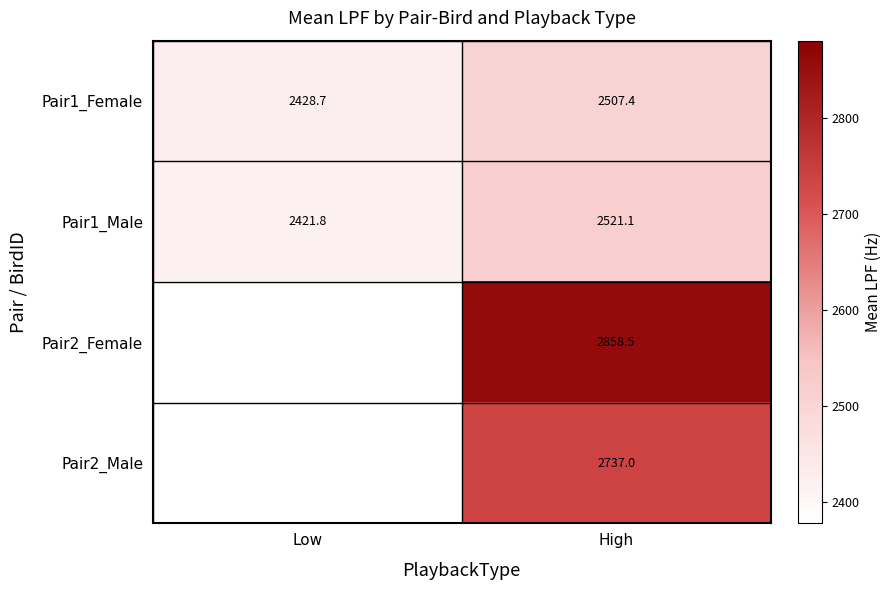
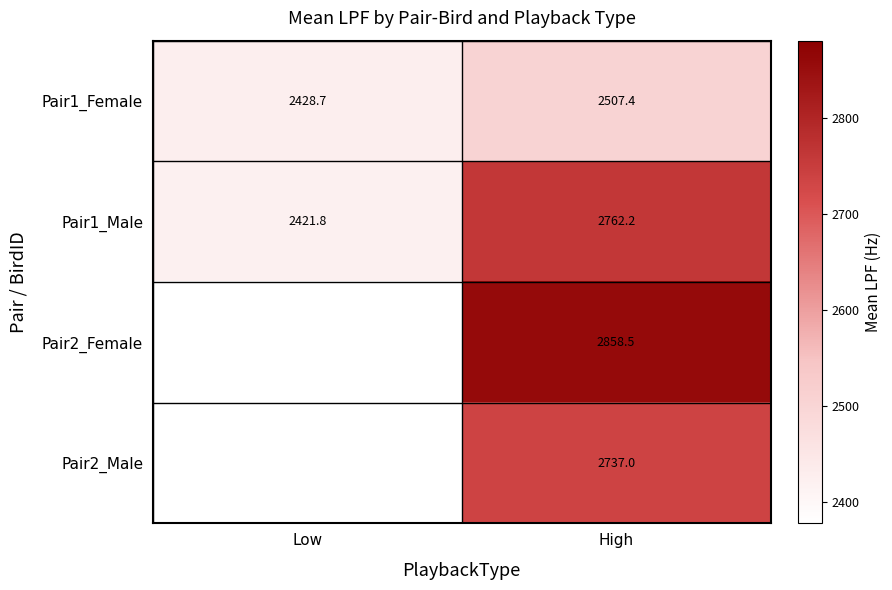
Pair1_Male, High: 2521.1 -> 2762.2
